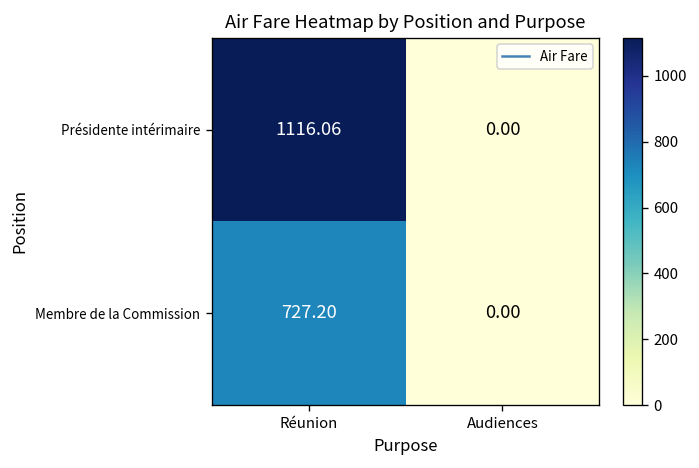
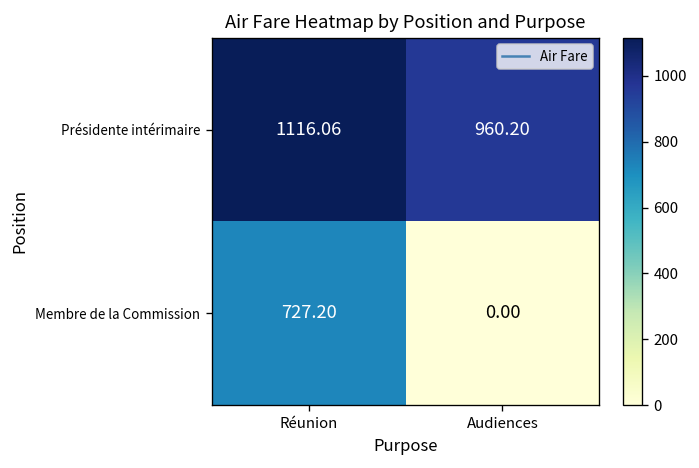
Présidente intérimaire, Audiences: 0.00 -> 960.20
